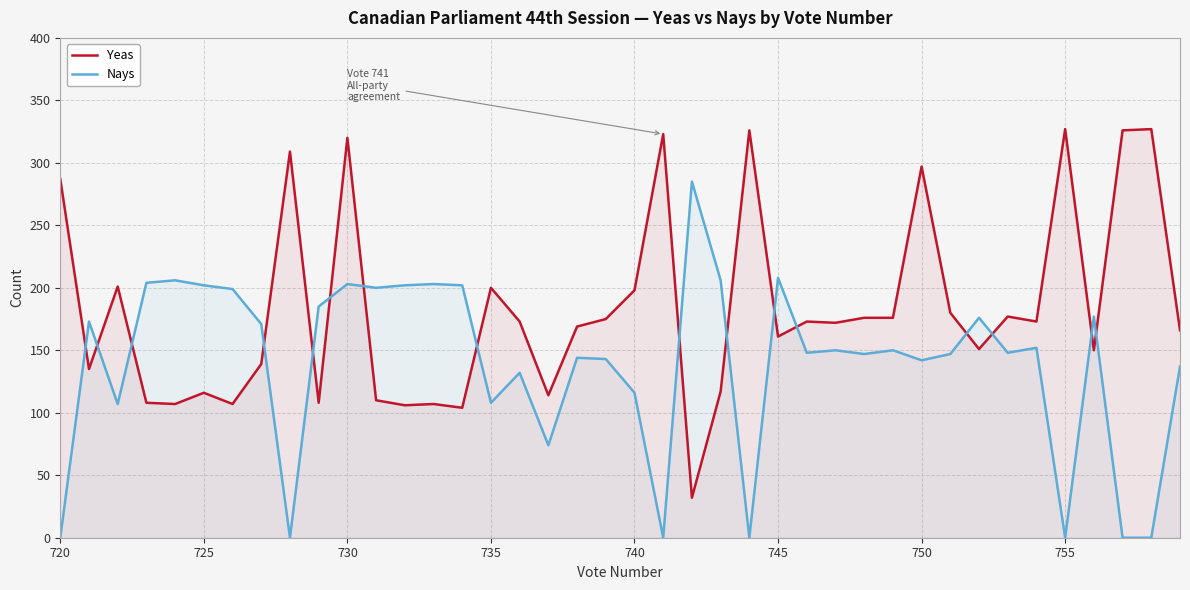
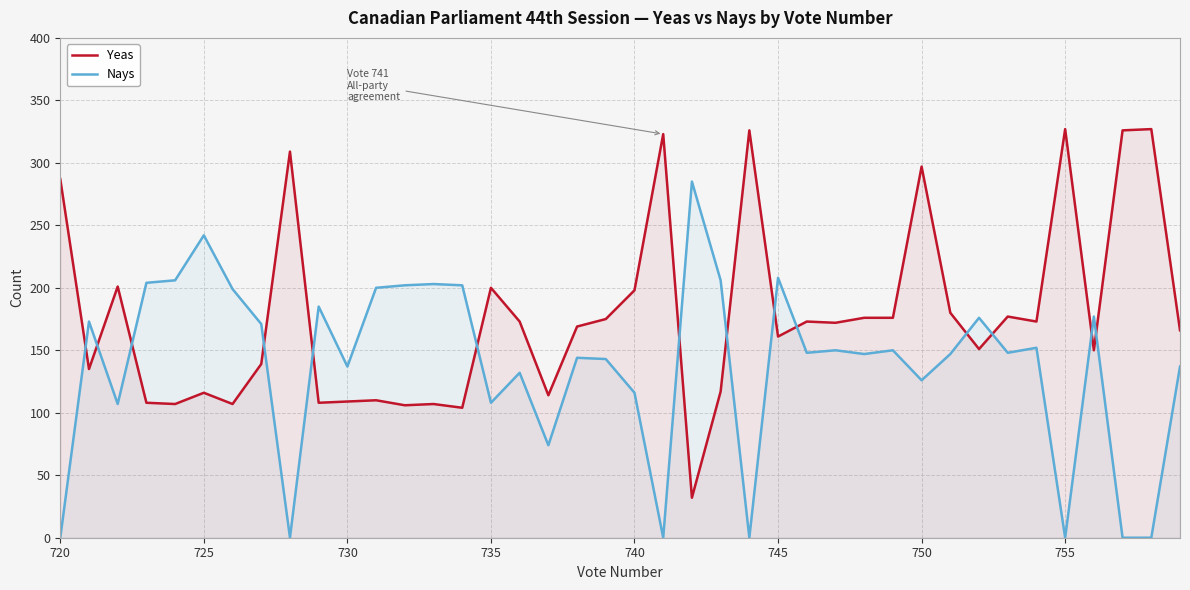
Nays, 725: 202 -> 242
Yeas, 730: 320 -> 109
Nays, 730: 203 -> 137
Nays, 750: 142 -> 126
